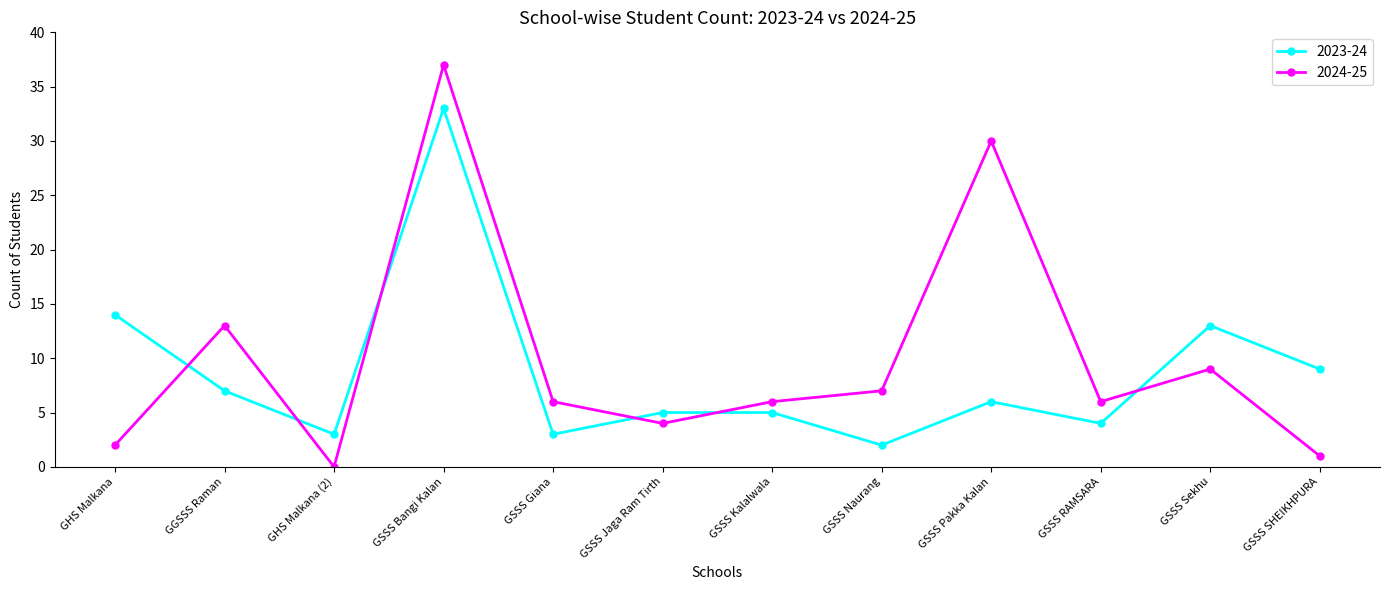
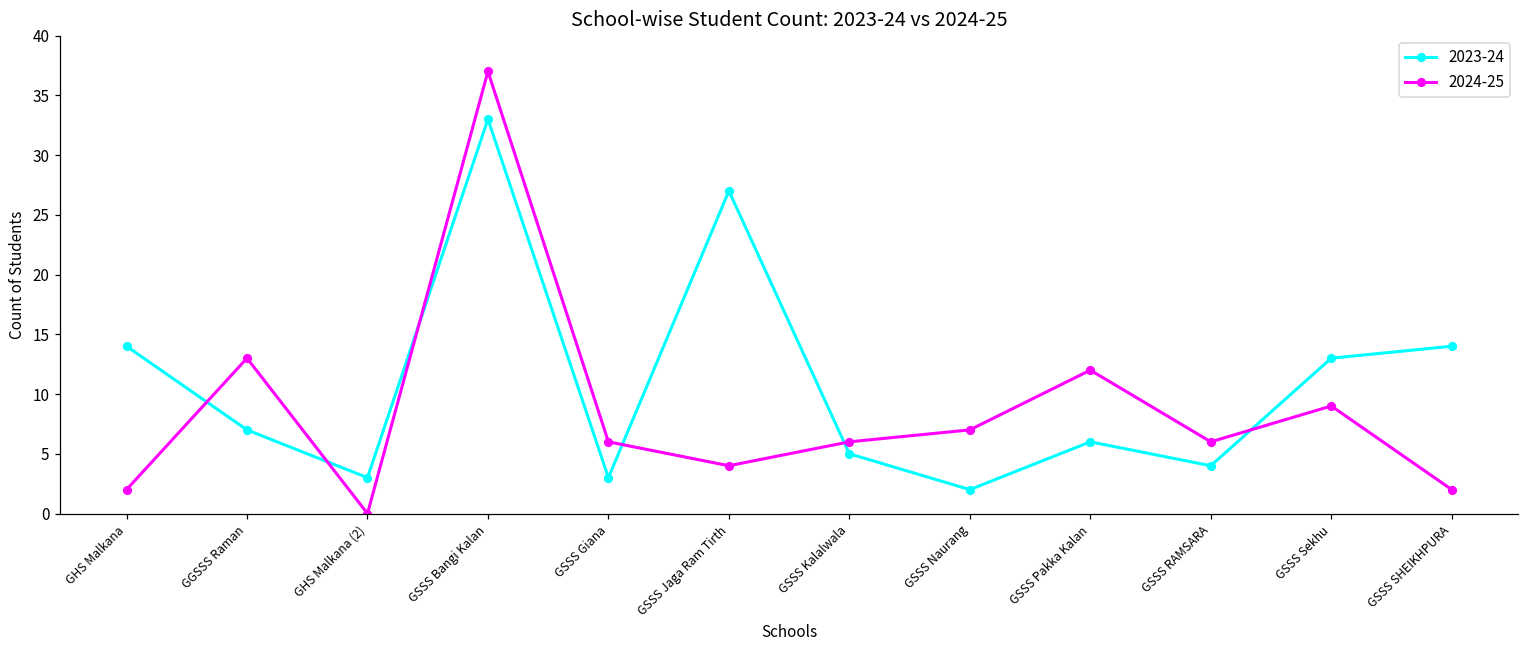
2023-24, GSSS Jaga Ram Tirth: 5 -> 27
2024-25, GSSS Pakka Kalan: 30 -> 12
2023-24, GSSS SHEIKHPURA: 9 -> 14
2024-25, GSSS SHEIKHPURA: 1 -> 2
